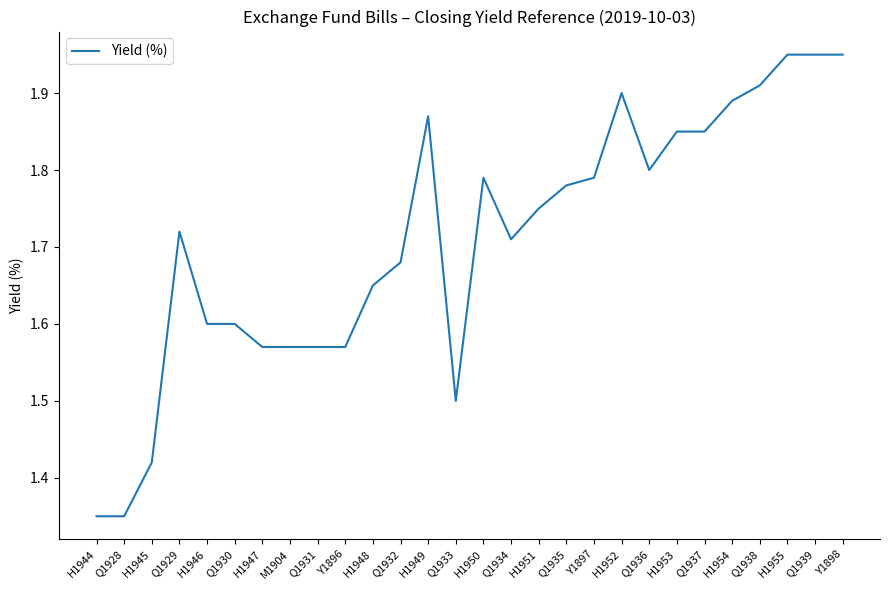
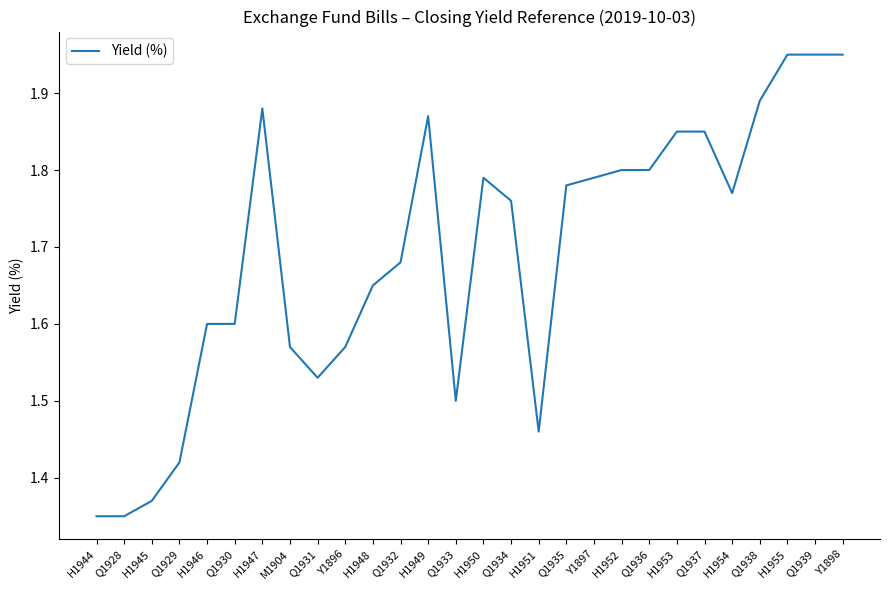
H1945: 1.42 -> 1.37
Q1929: 1.72 -> 1.42
H1947: 1.57 -> 1.88
Q1931: 1.57 -> 1.53
Q1934: 1.71 -> 1.76
H1951: 1.75 -> 1.46
H1952: 1.9 -> 1.8
H1954: 1.89 -> 1.77
Q1938: 1.91 -> 1.89
